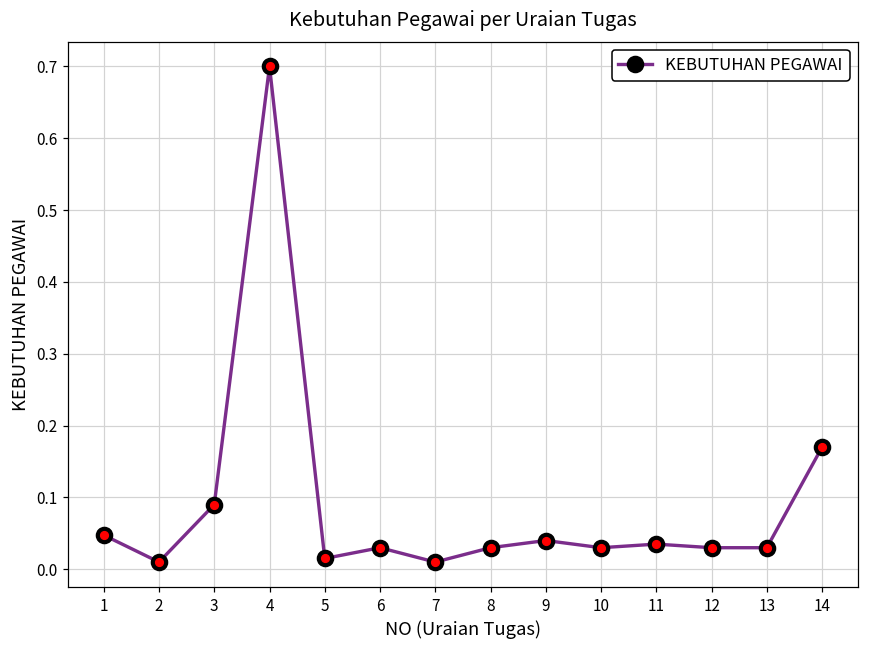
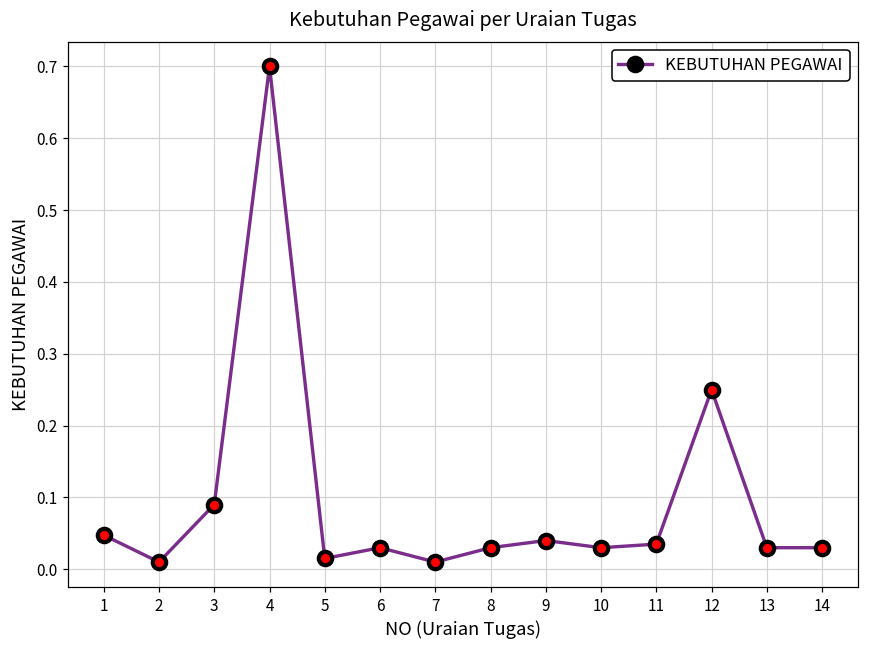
12: 0.03 -> 0.25
14: 0.17 -> 0.03
